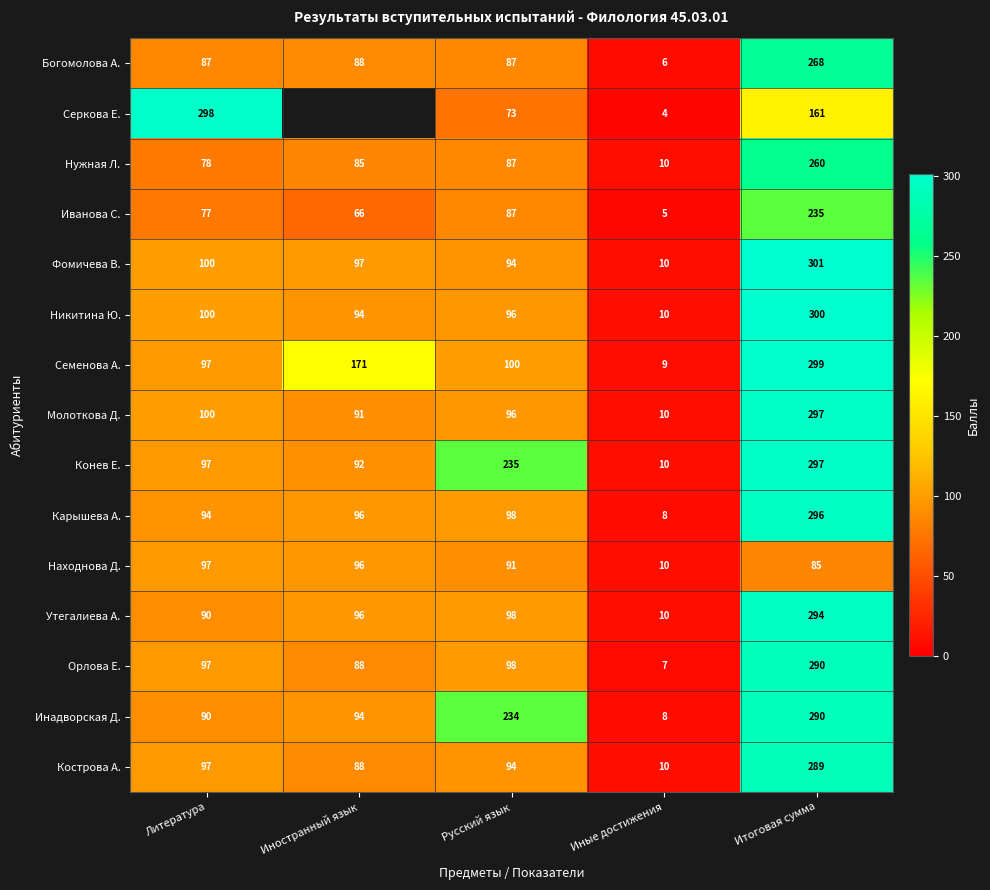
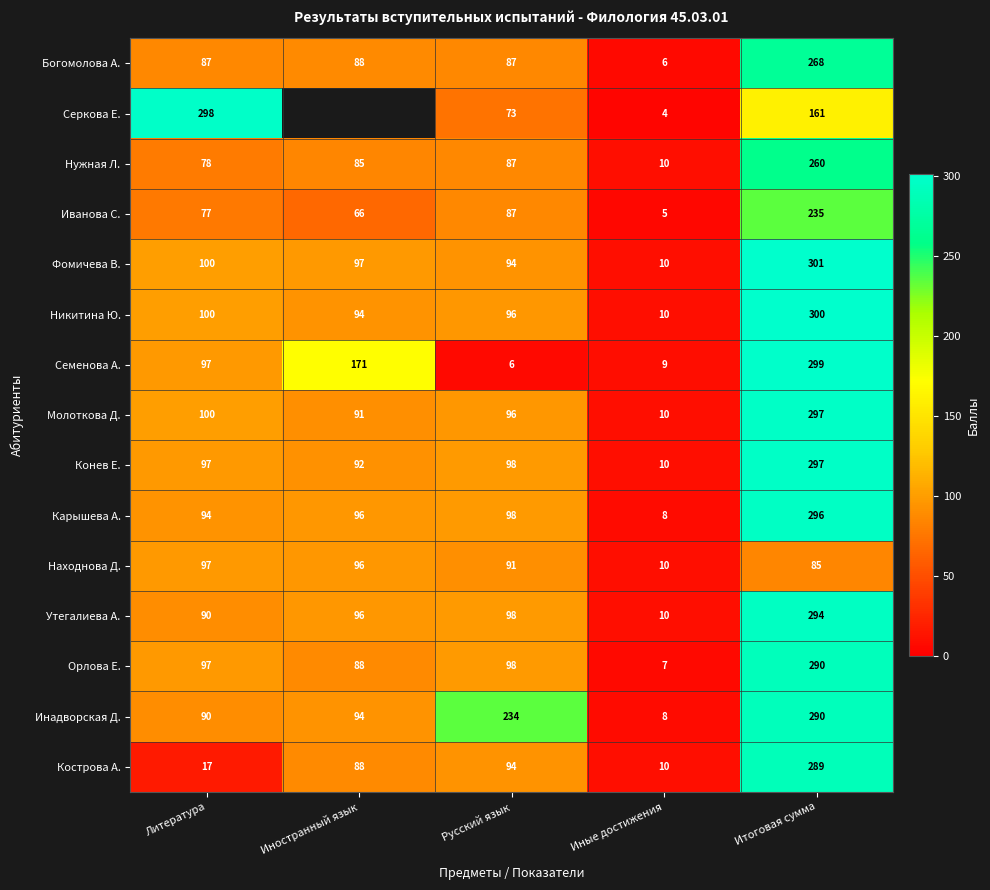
Семенова А., Русский язык: 100 -> 6
Конев Е., Русский язык: 235 -> 98
Кострова А., Литература: 97 -> 17
